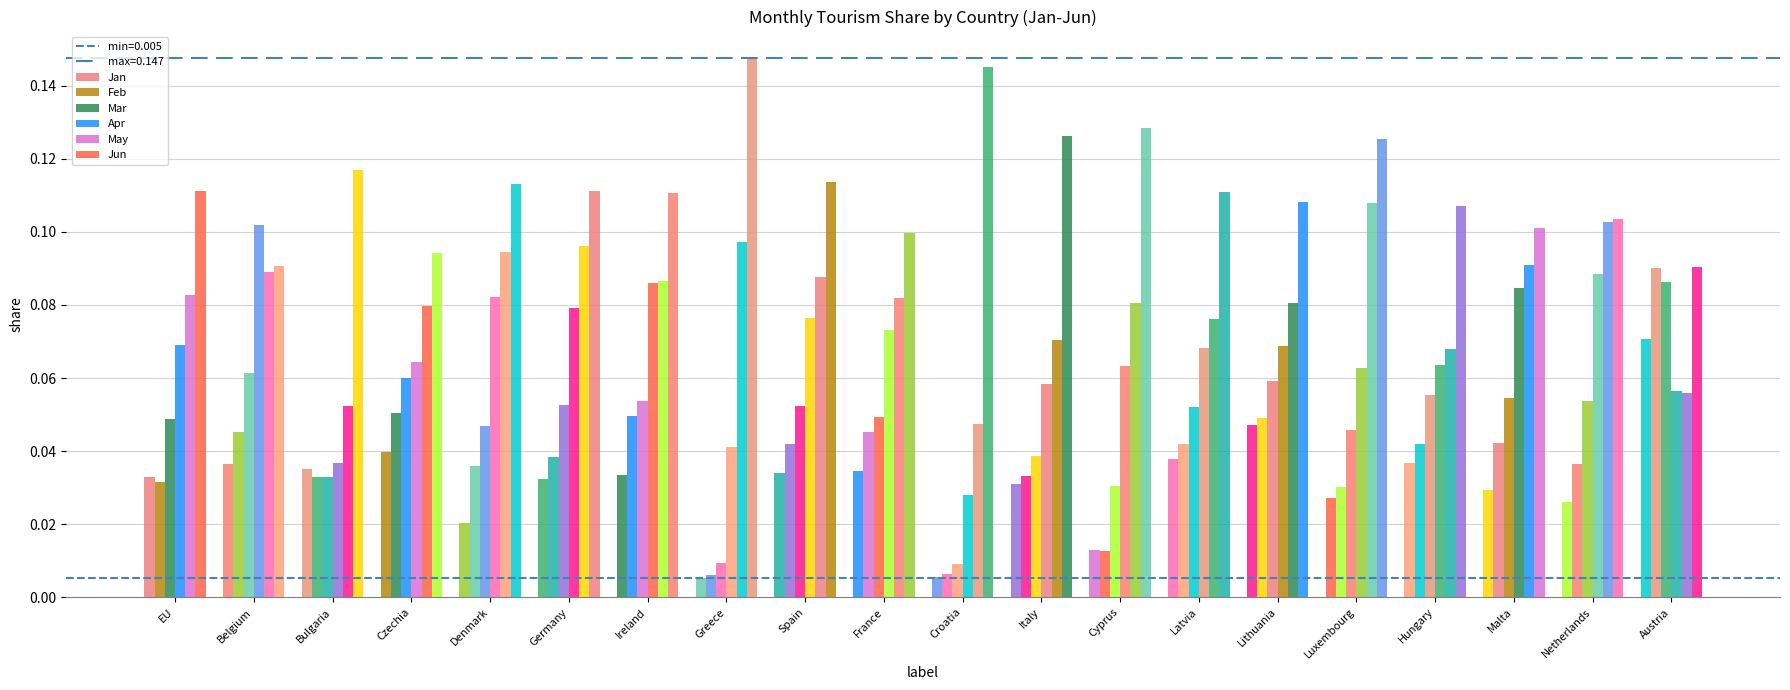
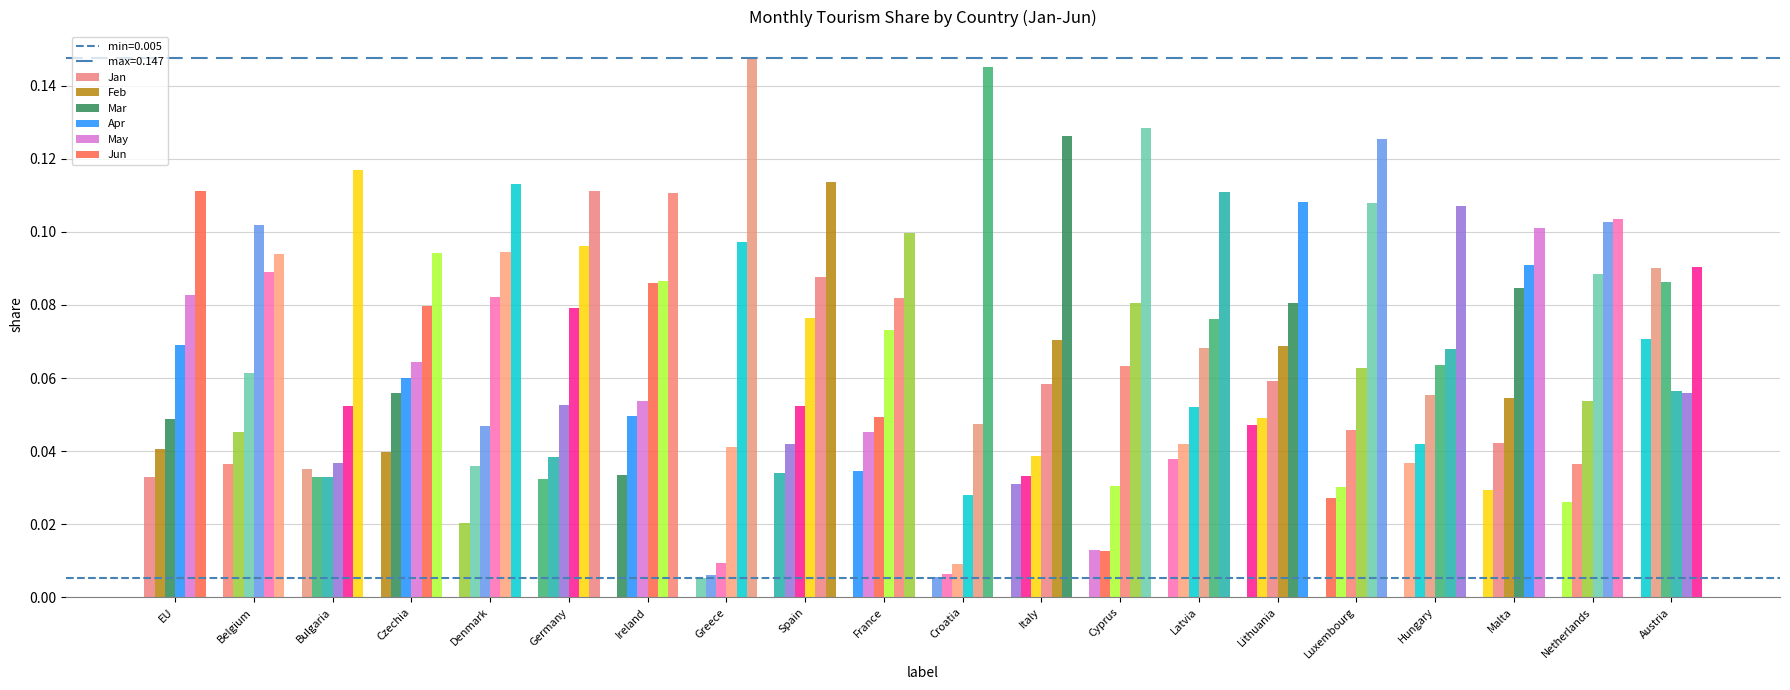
Feb, EU: 0.032 -> 0.041
Jun, Belgium: 0.091 -> 0.094
Feb, Czechia: 0.051 -> 0.056
